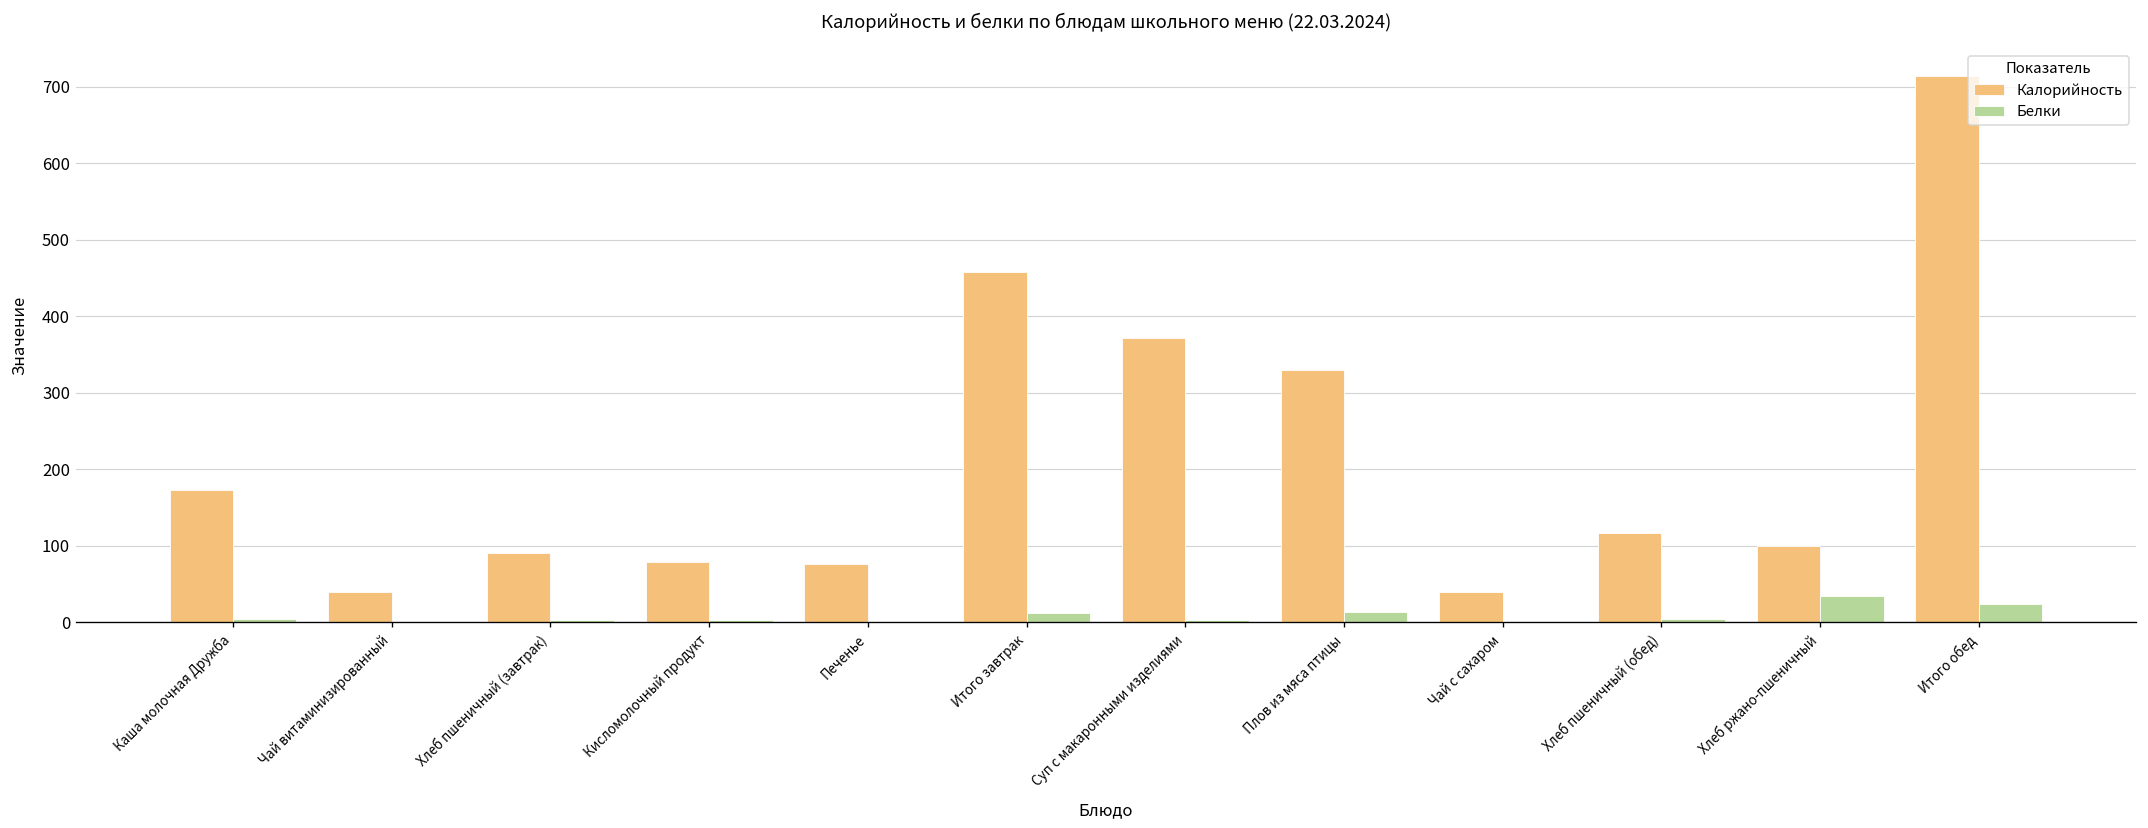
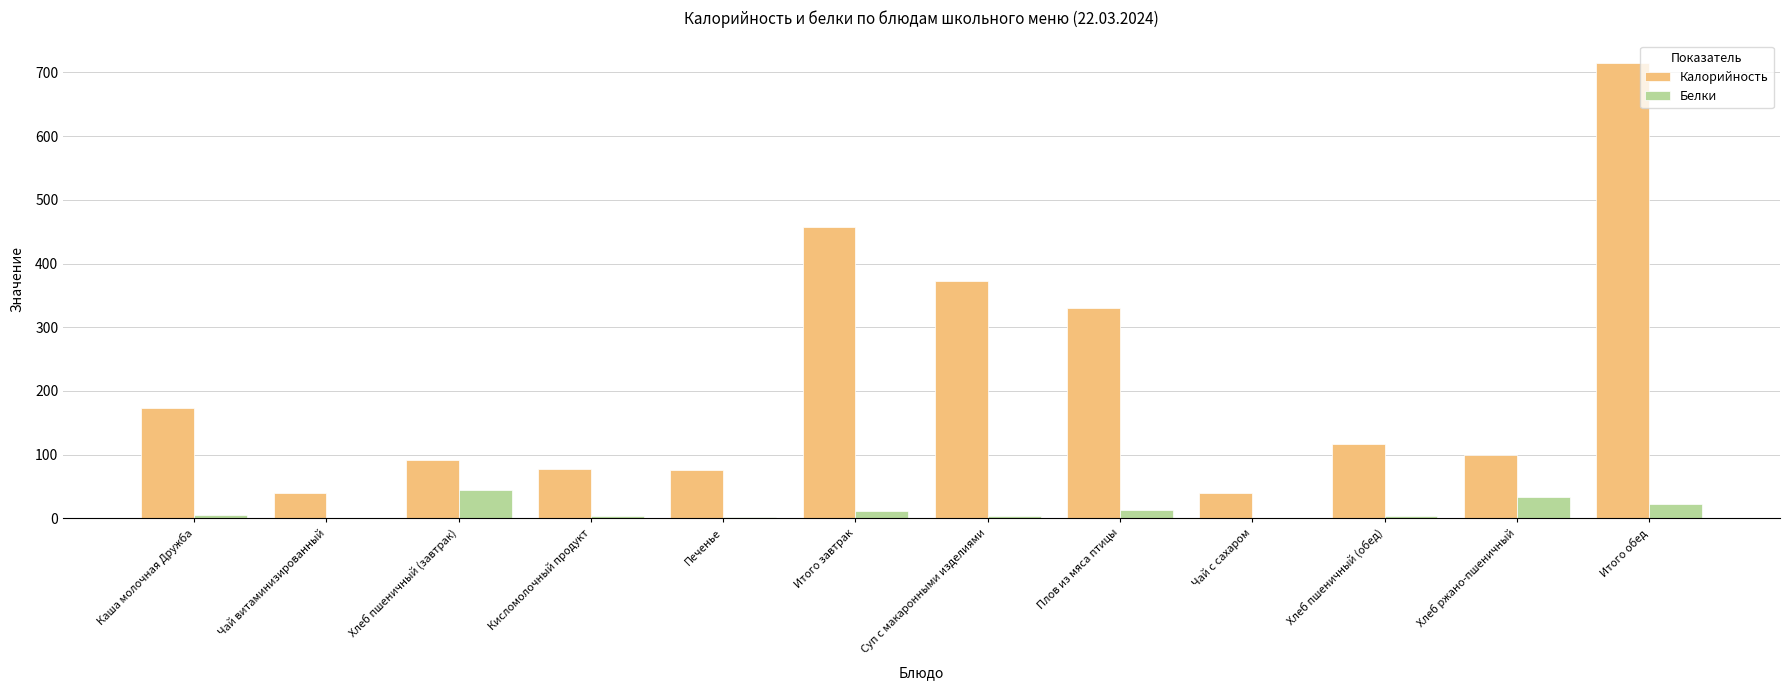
Белки, Хлеб пшеничный (завтрак): 0 -> 40
